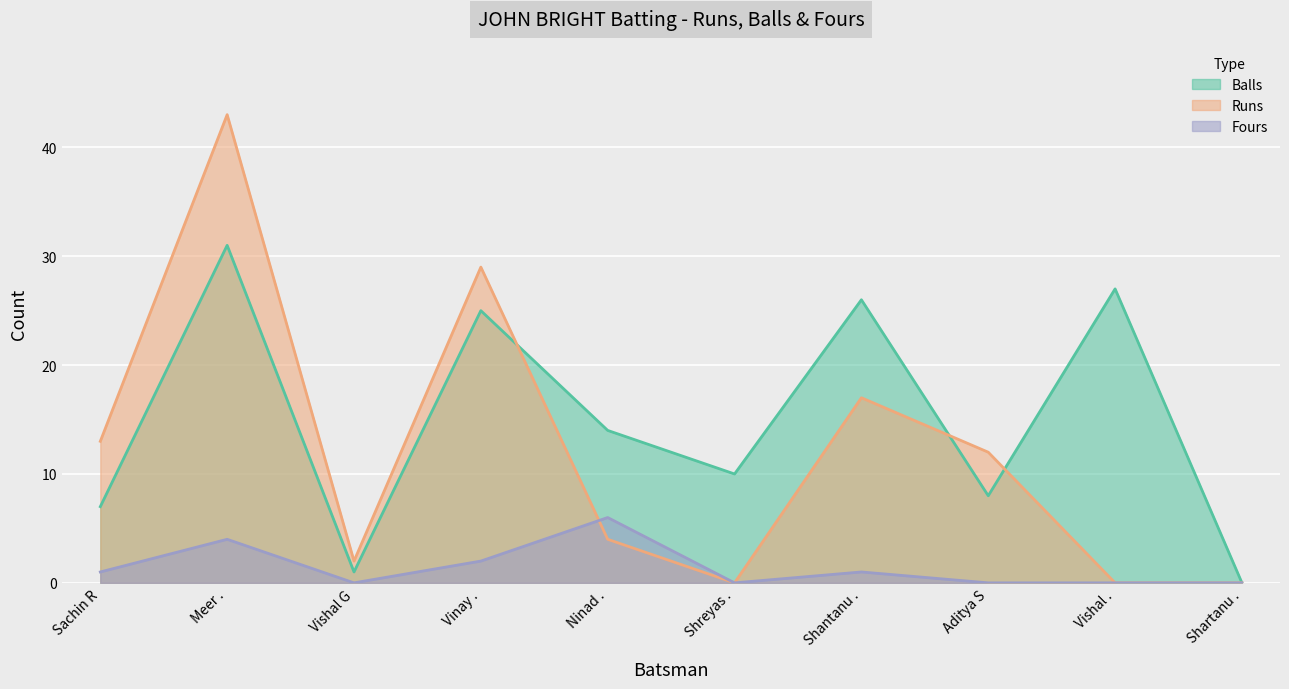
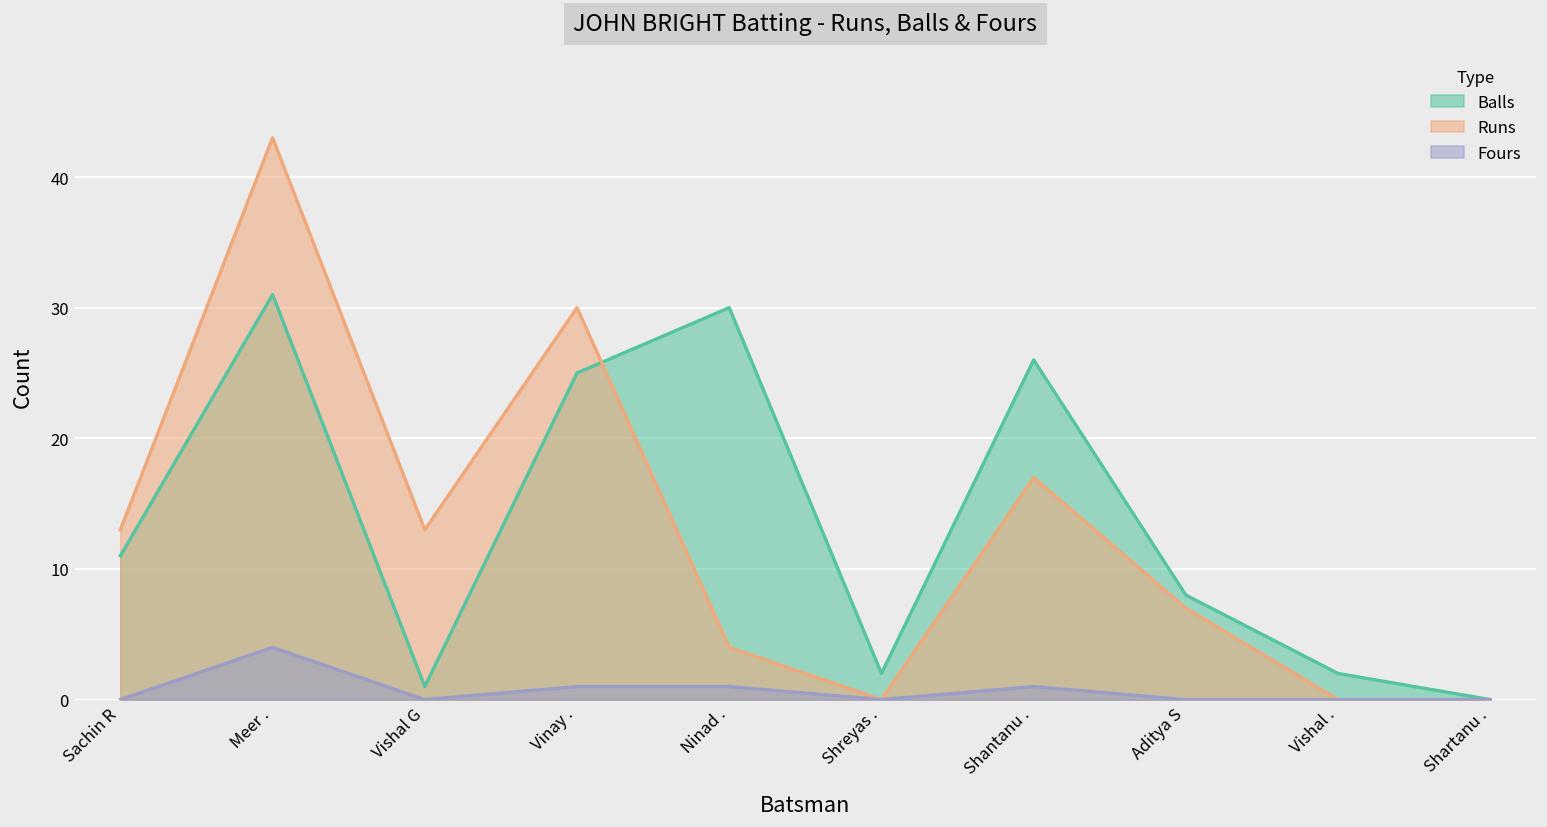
Balls, Sachin R: 7 -> 11
Fours, Sachin R: 1 -> 0
Runs, Vishal G: 2 -> 13
Runs, Vinay .: 29 -> 30
Fours, Vinay .: 2 -> 1
Balls, Ninad .: 14 -> 30
Fours, Ninad .: 6 -> 1
Balls, Shreyas .: 10 -> 2
Runs, Aditya S: 12 -> 7
Balls, Vishal .: 27 -> 2
